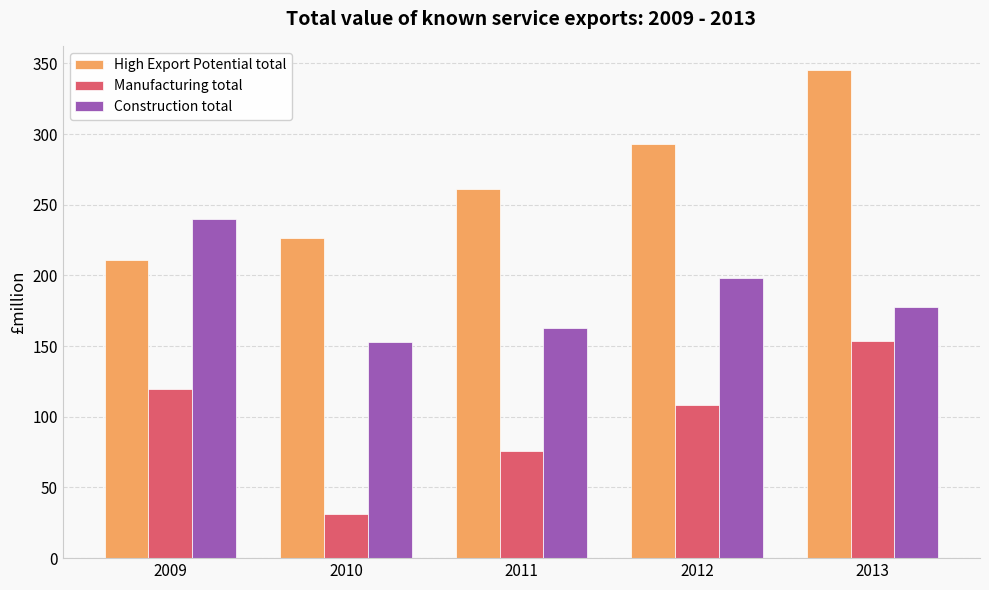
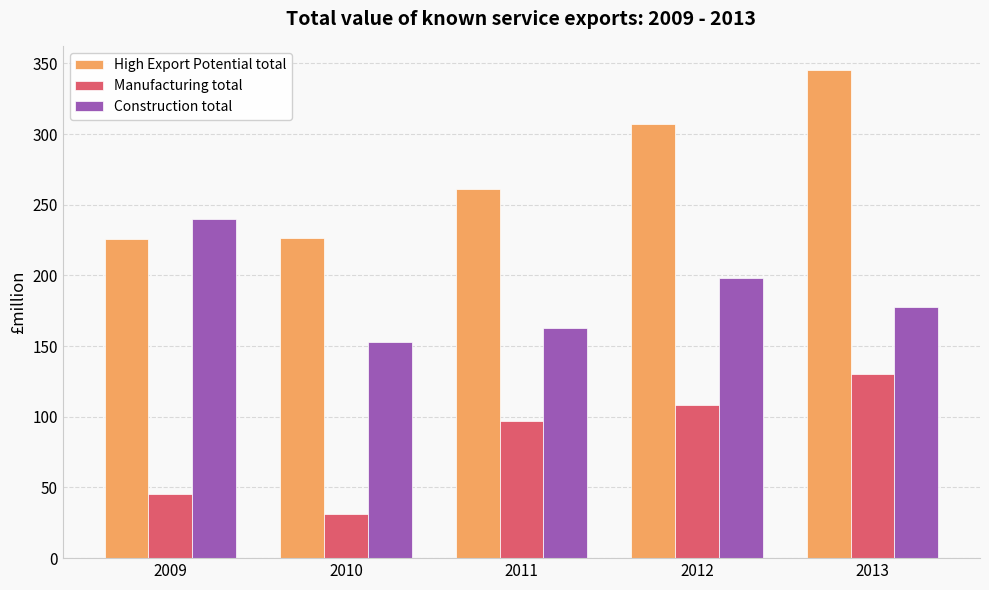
High Export Potential total, 2009: 211 -> 226
Manufacturing total, 2009: 120 -> 45
Manufacturing total, 2011: 76 -> 97
High Export Potential total, 2012: 293 -> 307
Manufacturing total, 2013: 154 -> 130
